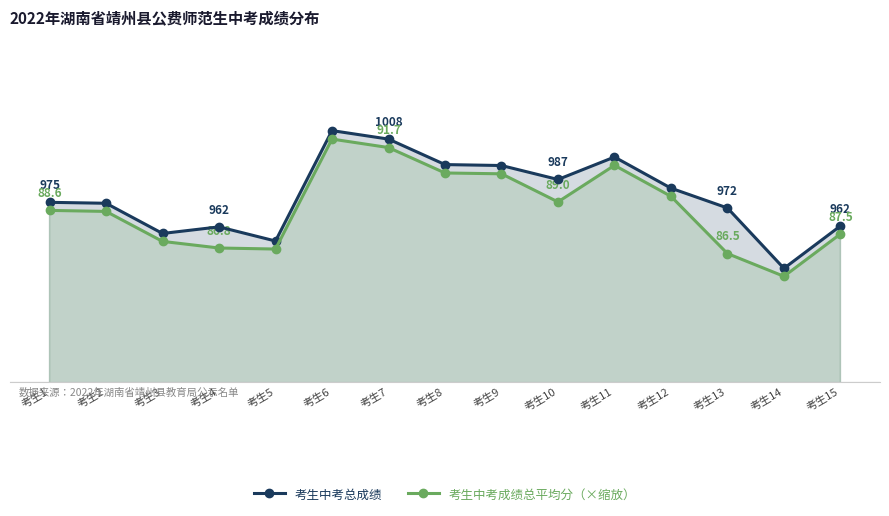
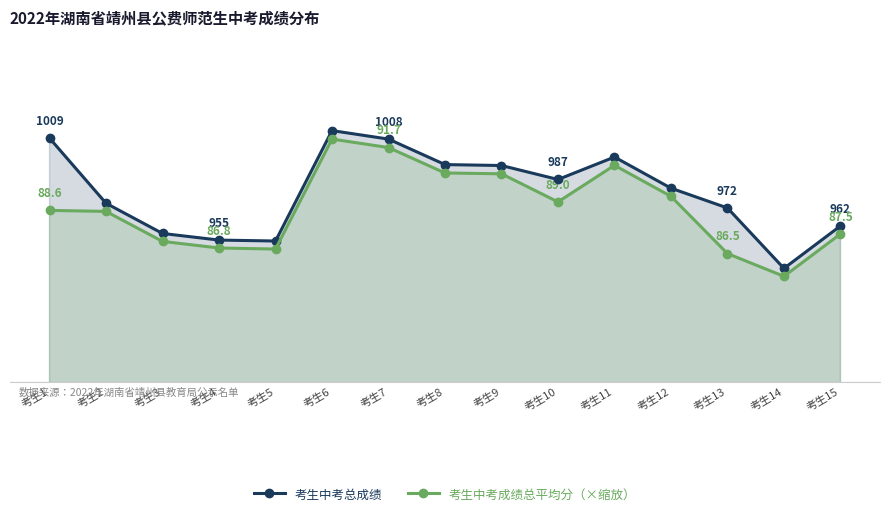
考生中考总成绩, 考生1: 975 -> 1009
考生中考总成绩, 考生4: 962 -> 955
